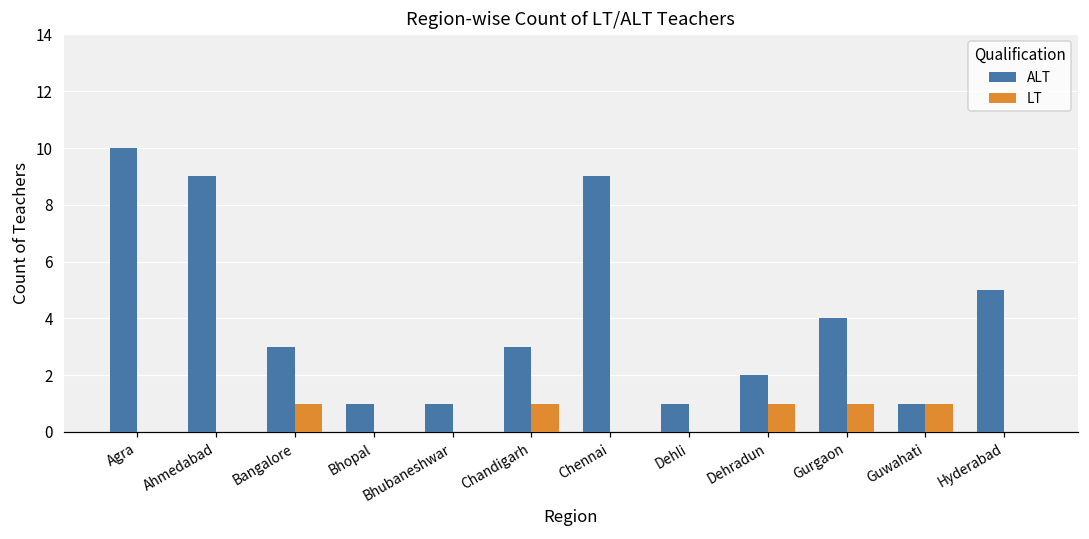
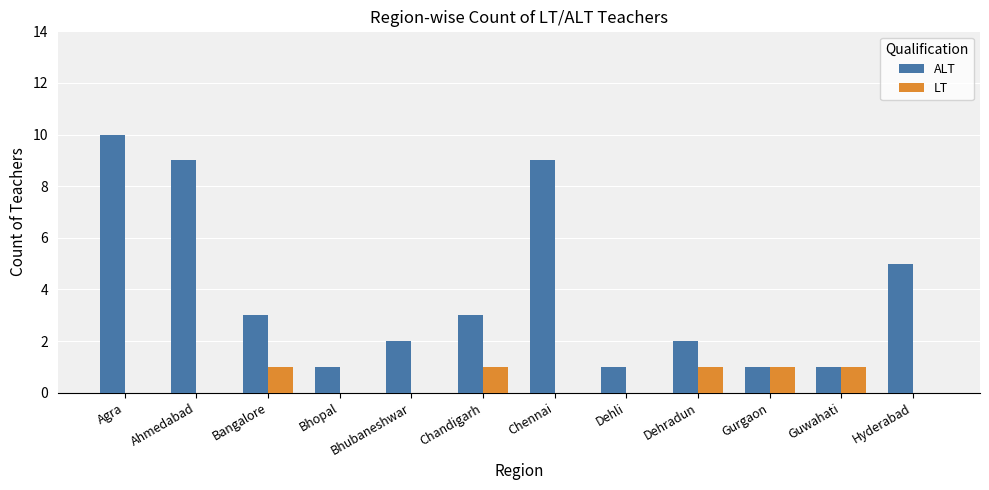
ALT, Bhubaneshwar: 1 -> 2
ALT, Gurgaon: 4 -> 1
